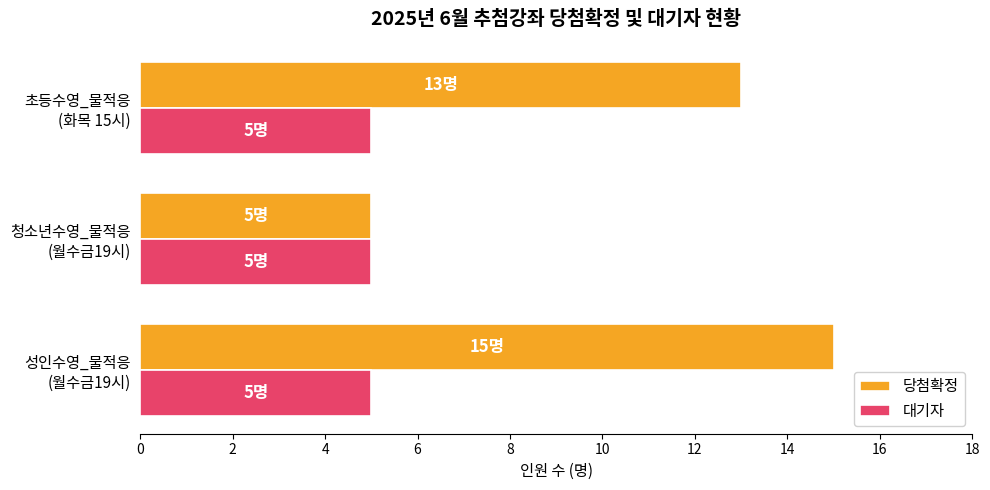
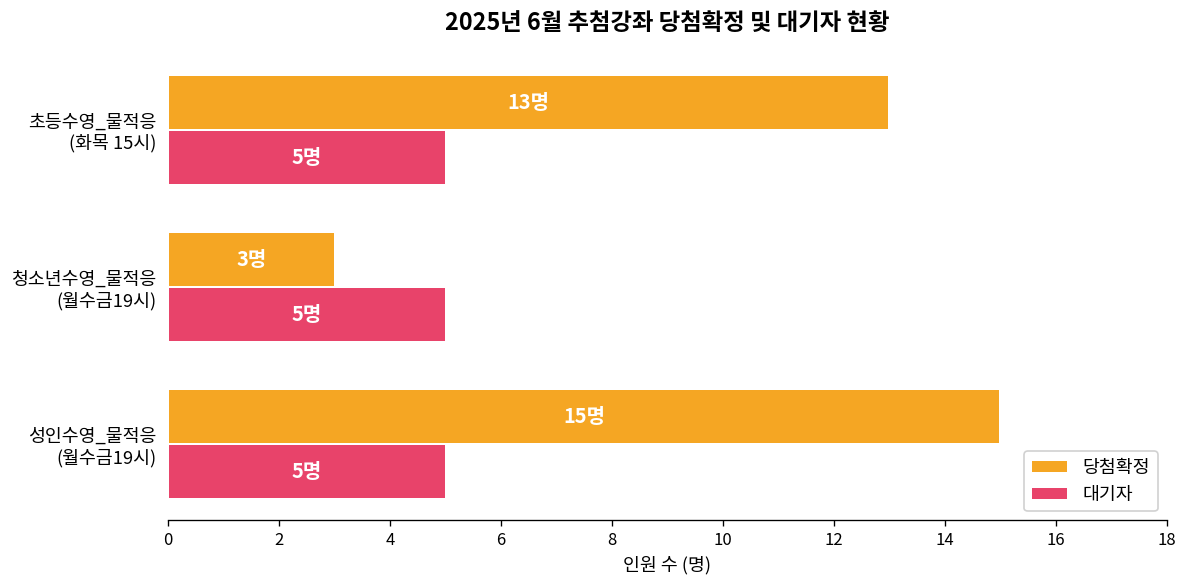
당첨확정, 청소년수영_물적응 (월수금19시): 5명 -> 3명
